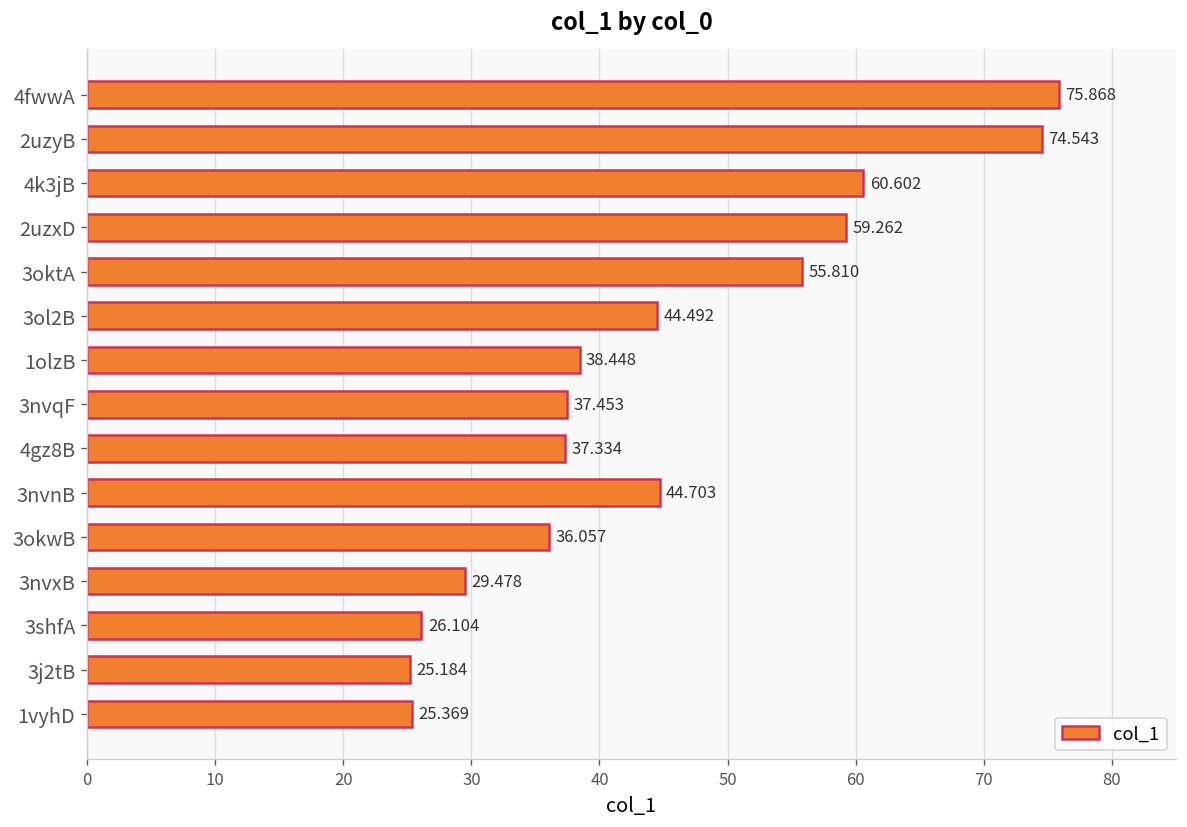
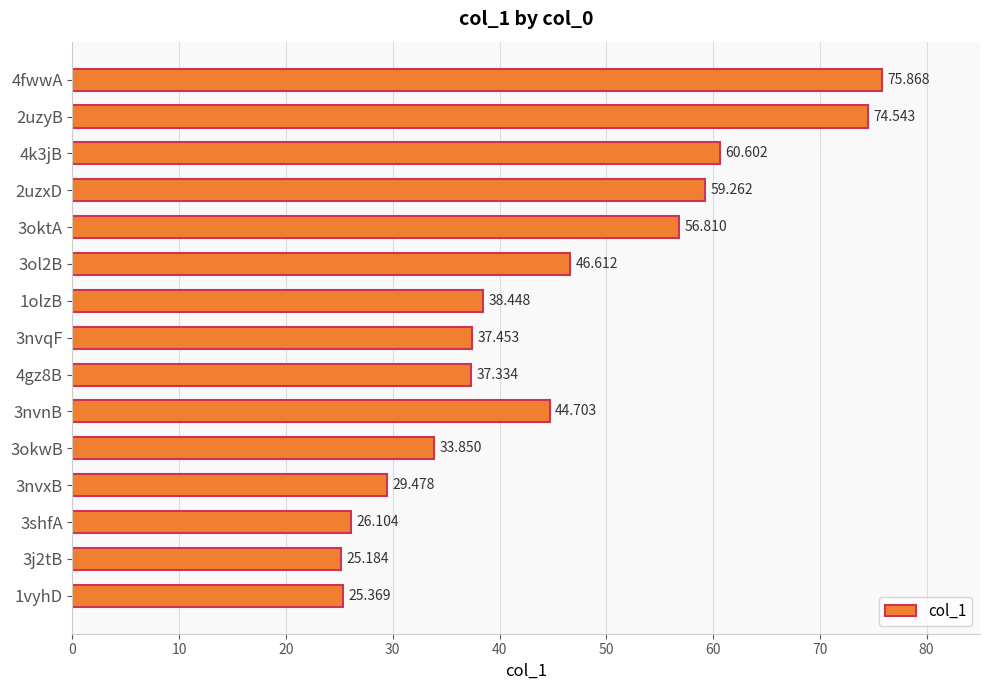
3oktA: 55.810 -> 56.810
3ol2B: 44.492 -> 46.612
3okwB: 36.057 -> 33.850
